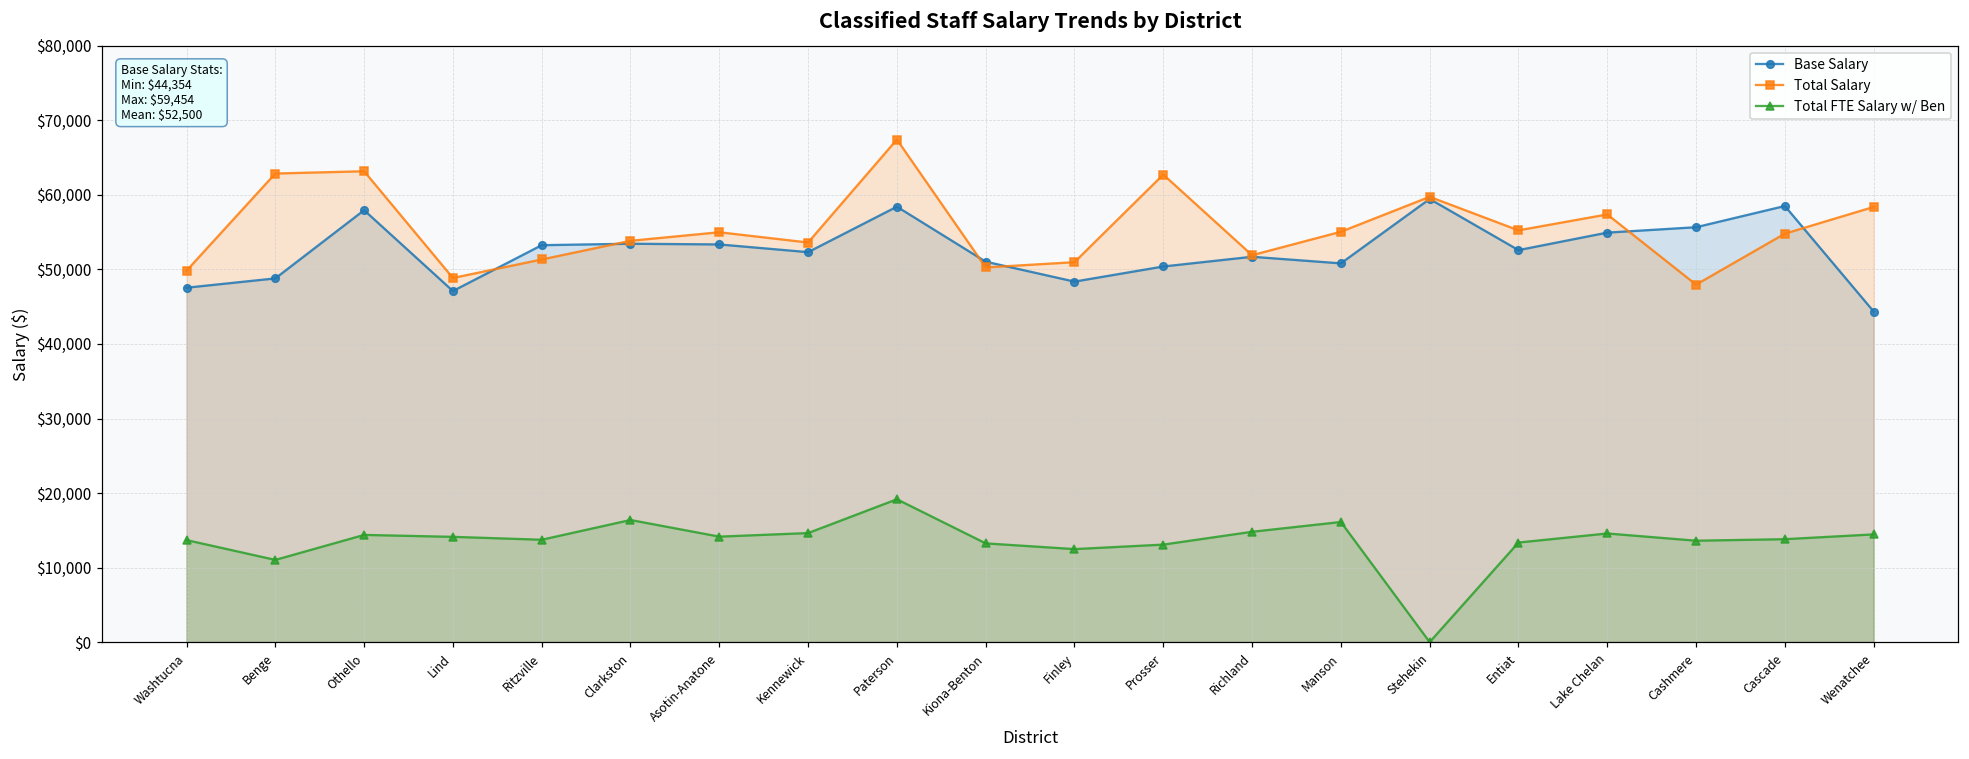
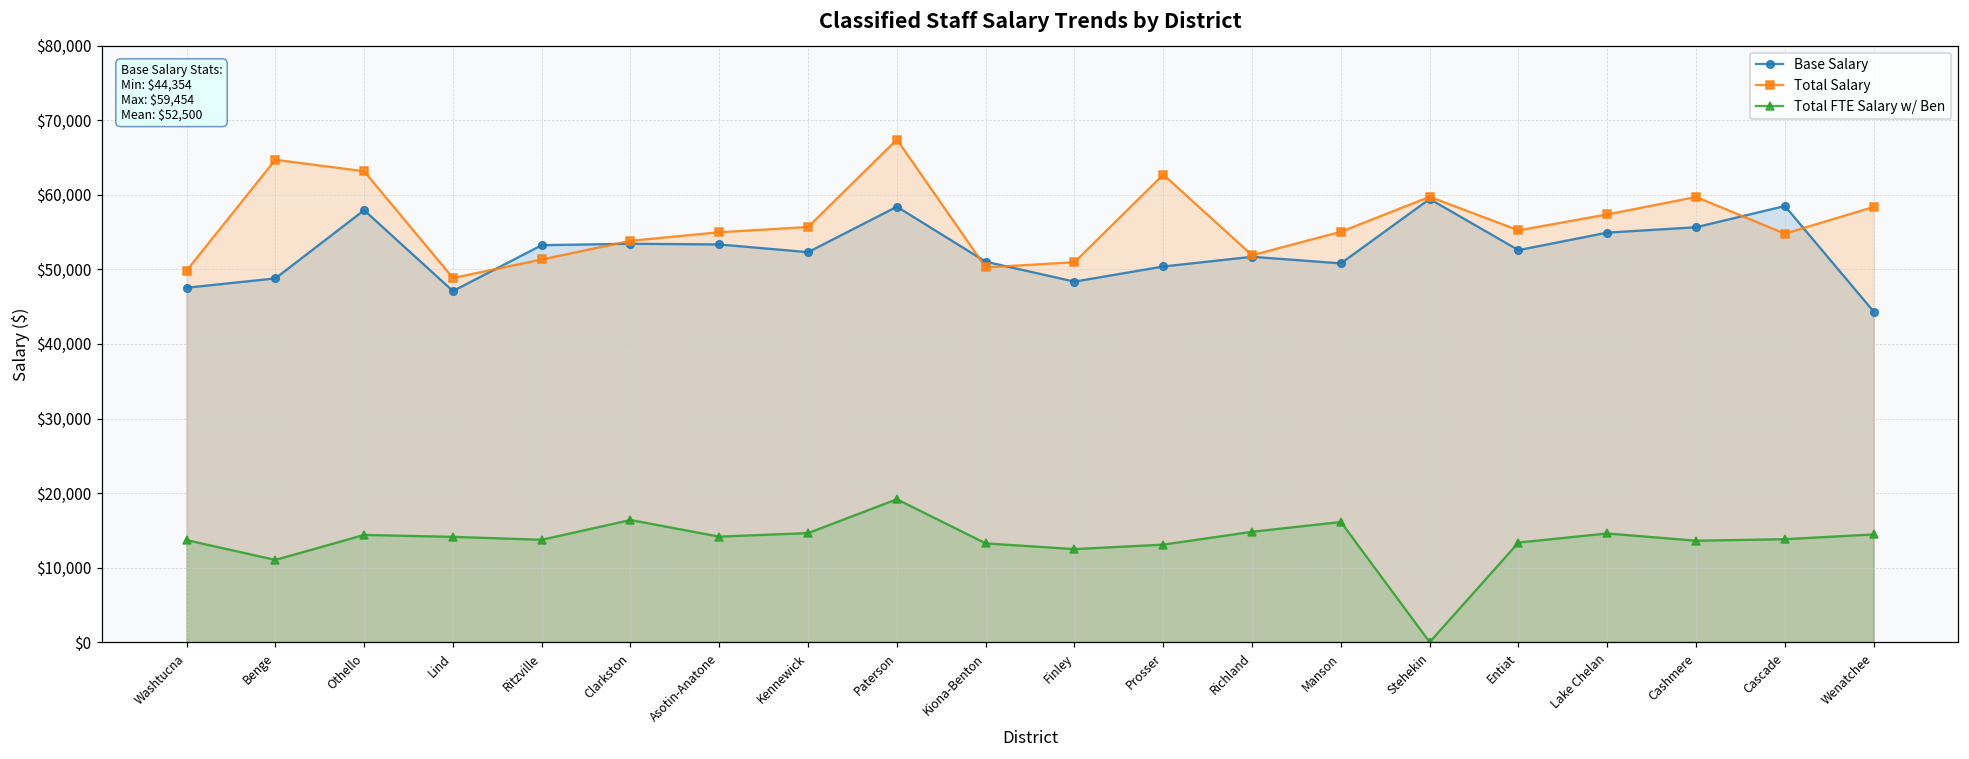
Total Salary, Benge: $63,000 -> $65,000
Total Salary, Kennewick: $54,000 -> $56,000
Total Salary, Cashmere: $48,000 -> $60,000
